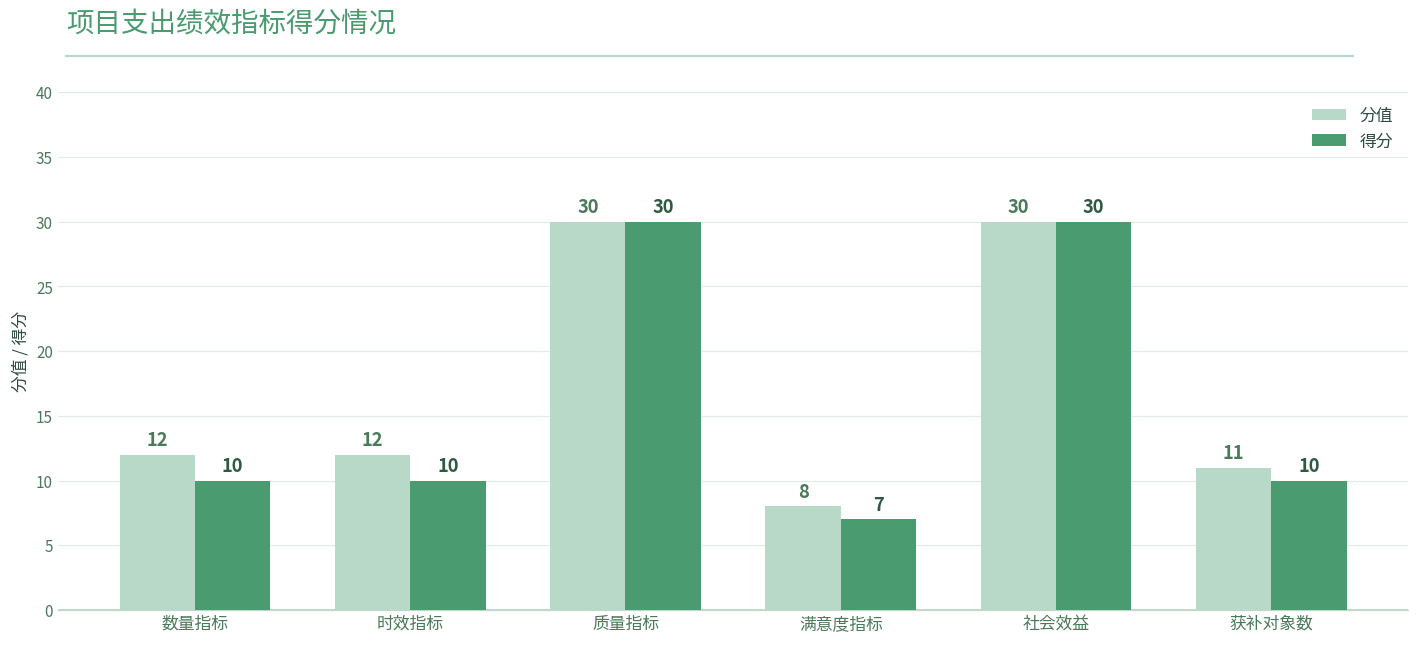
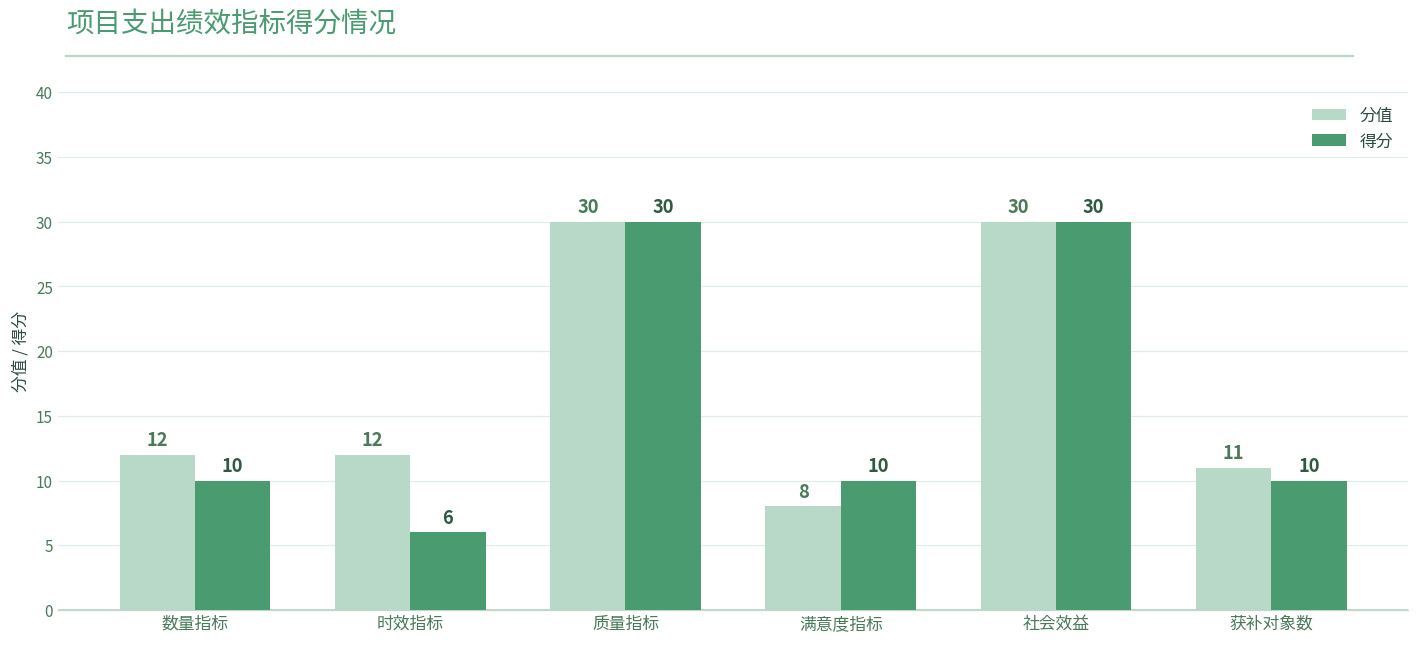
得分, 时效指标: 10 -> 6
得分, 满意度指标: 7 -> 10
